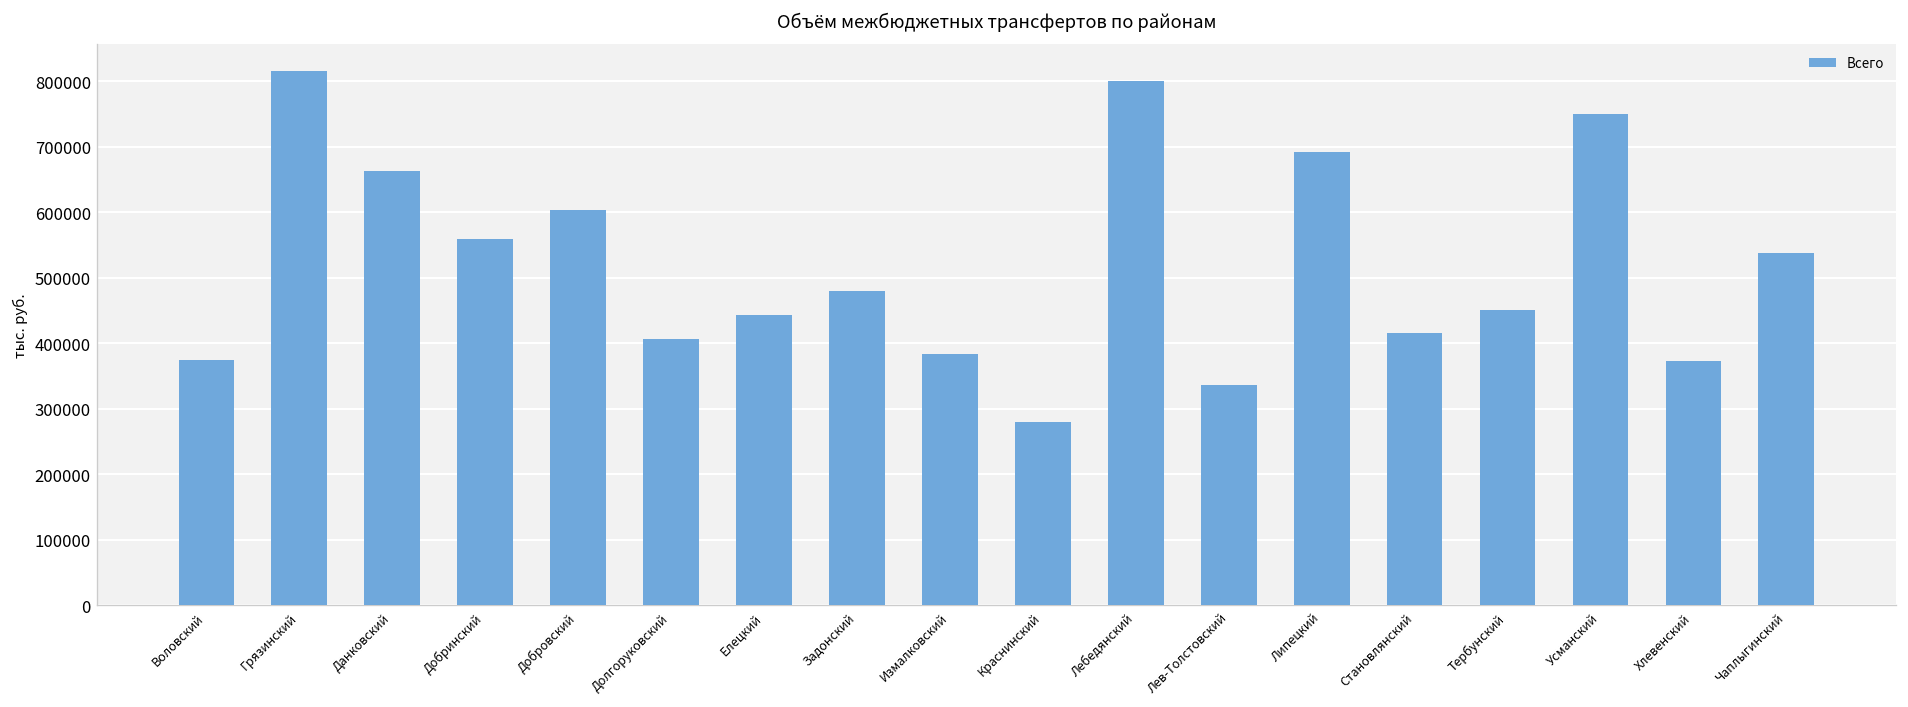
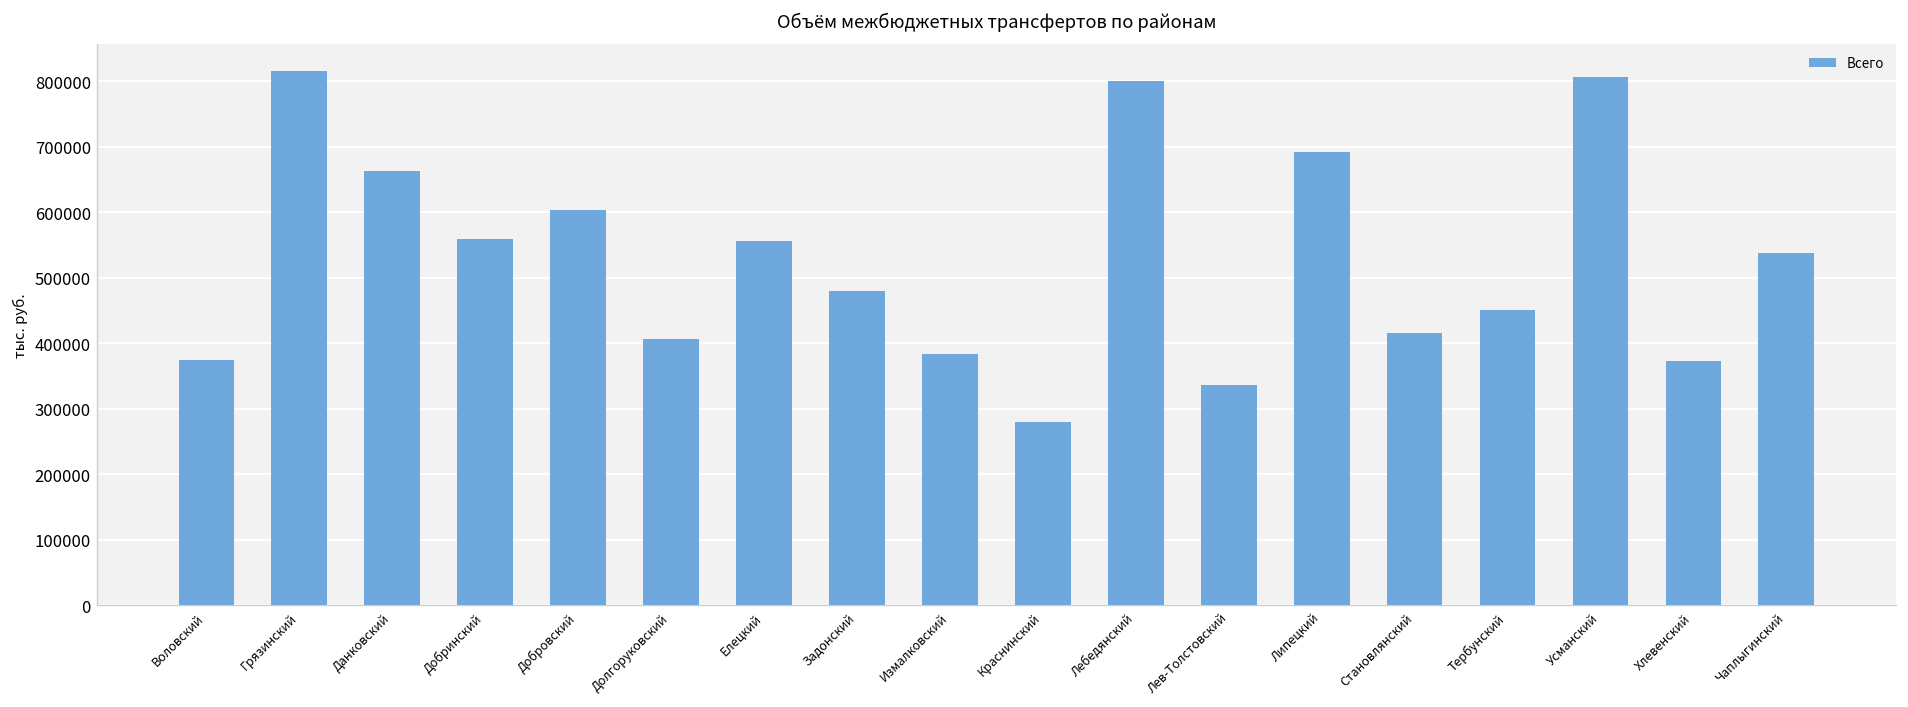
Елецкий: 440000 -> 560000
Усманский: 750000 -> 810000
